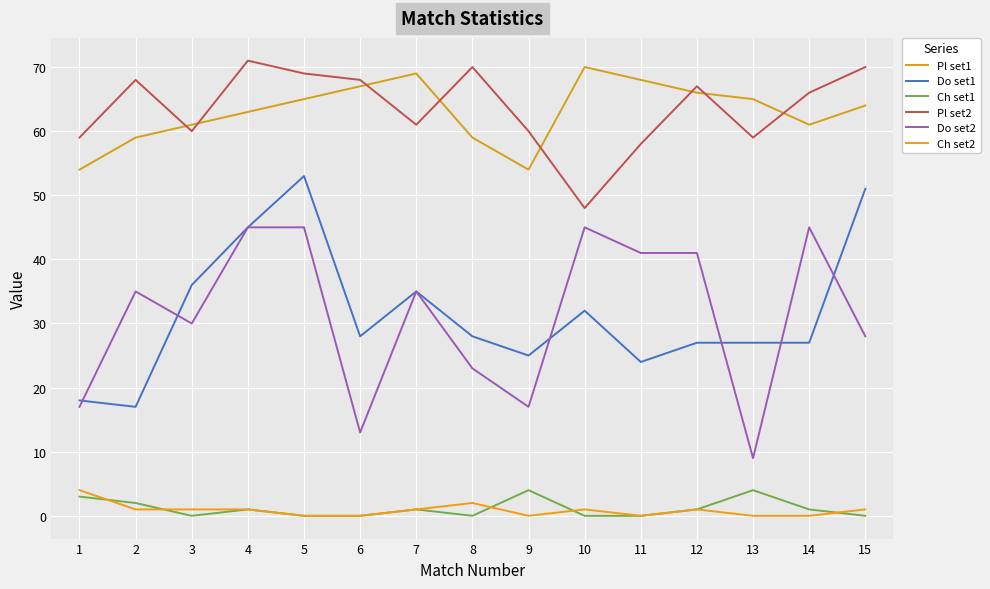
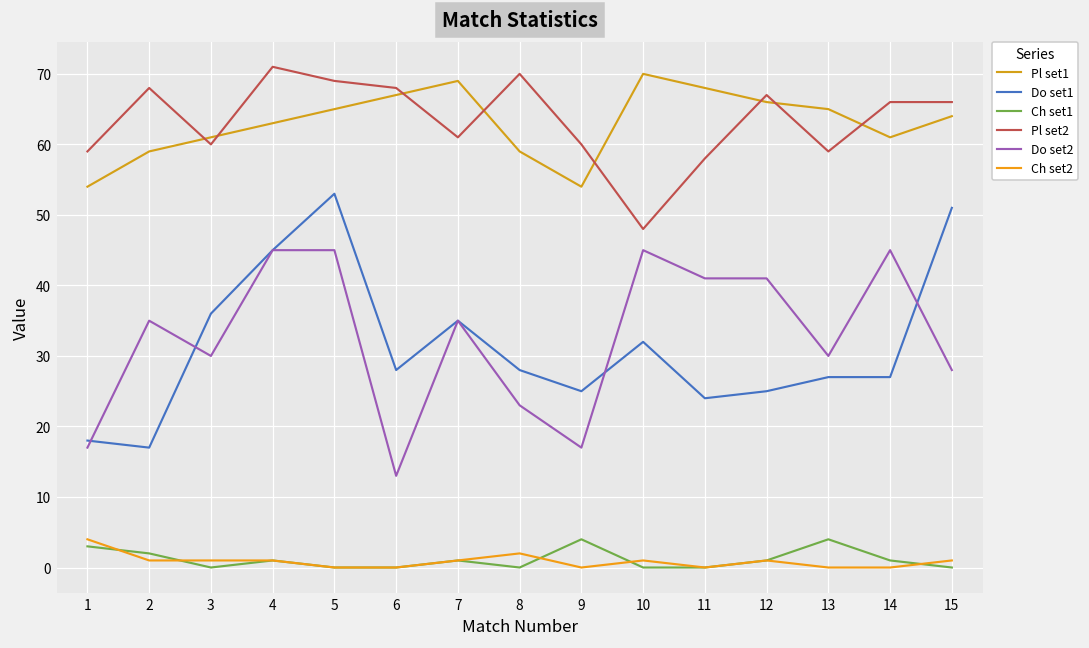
Do set1, 12: 27 -> 25
Do set2, 13: 9 -> 30
Pl set2, 15: 70 -> 66
